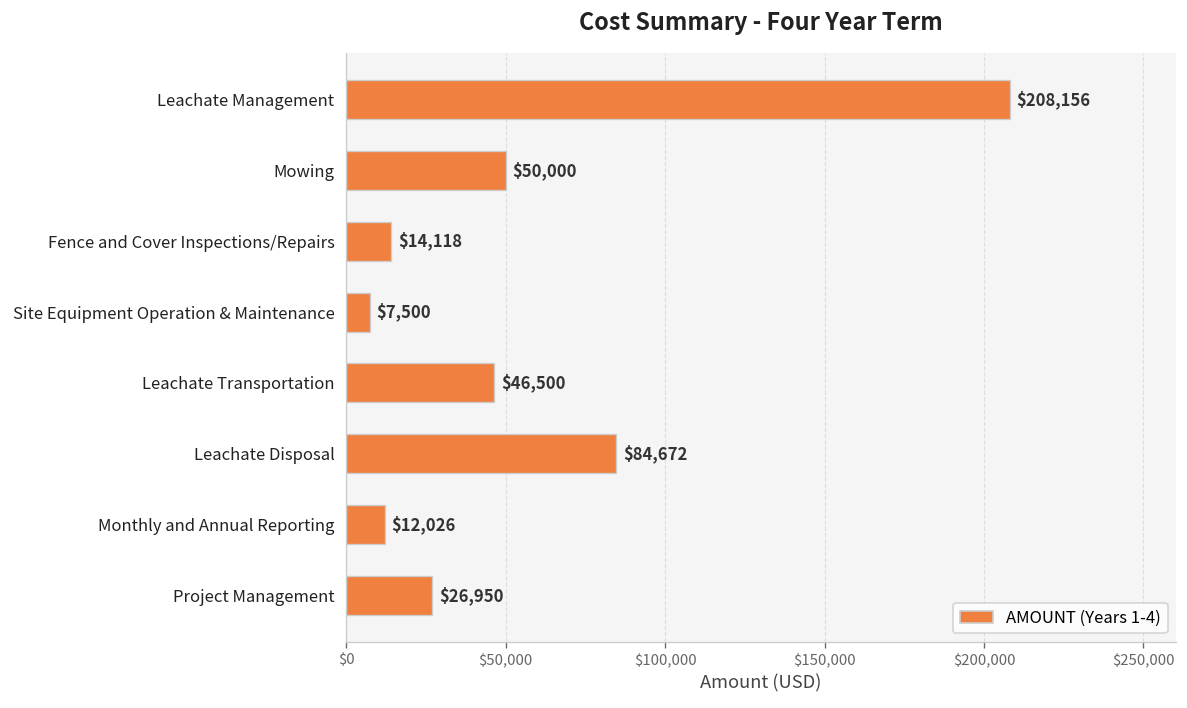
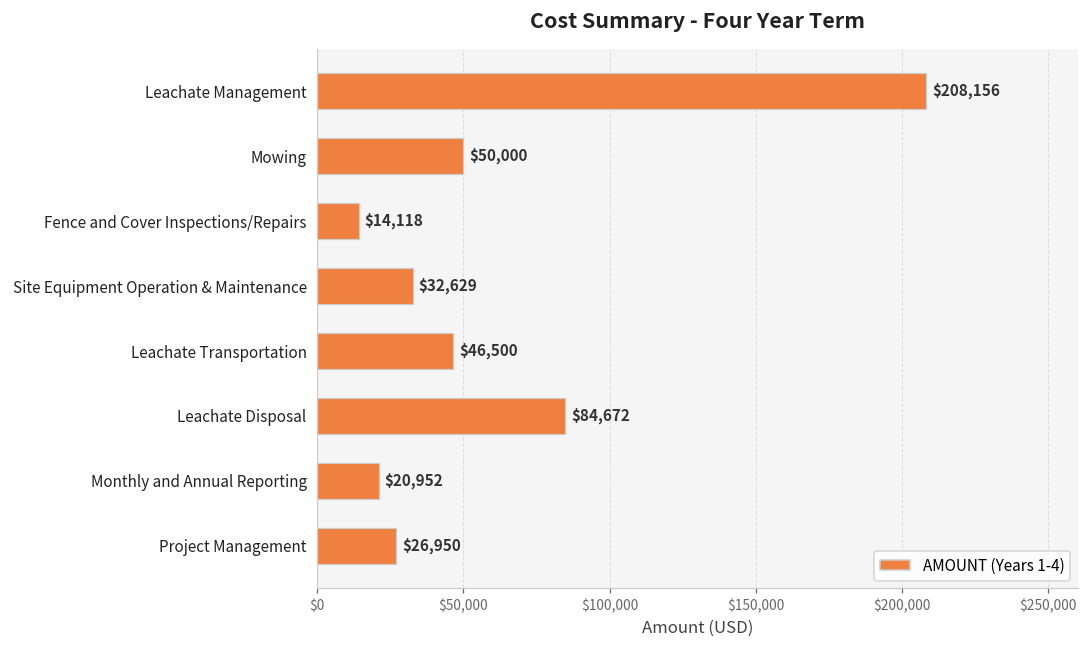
Site Equipment Operation & Maintenance: $7,500 -> $32,629
Monthly and Annual Reporting: $12,026 -> $20,952
